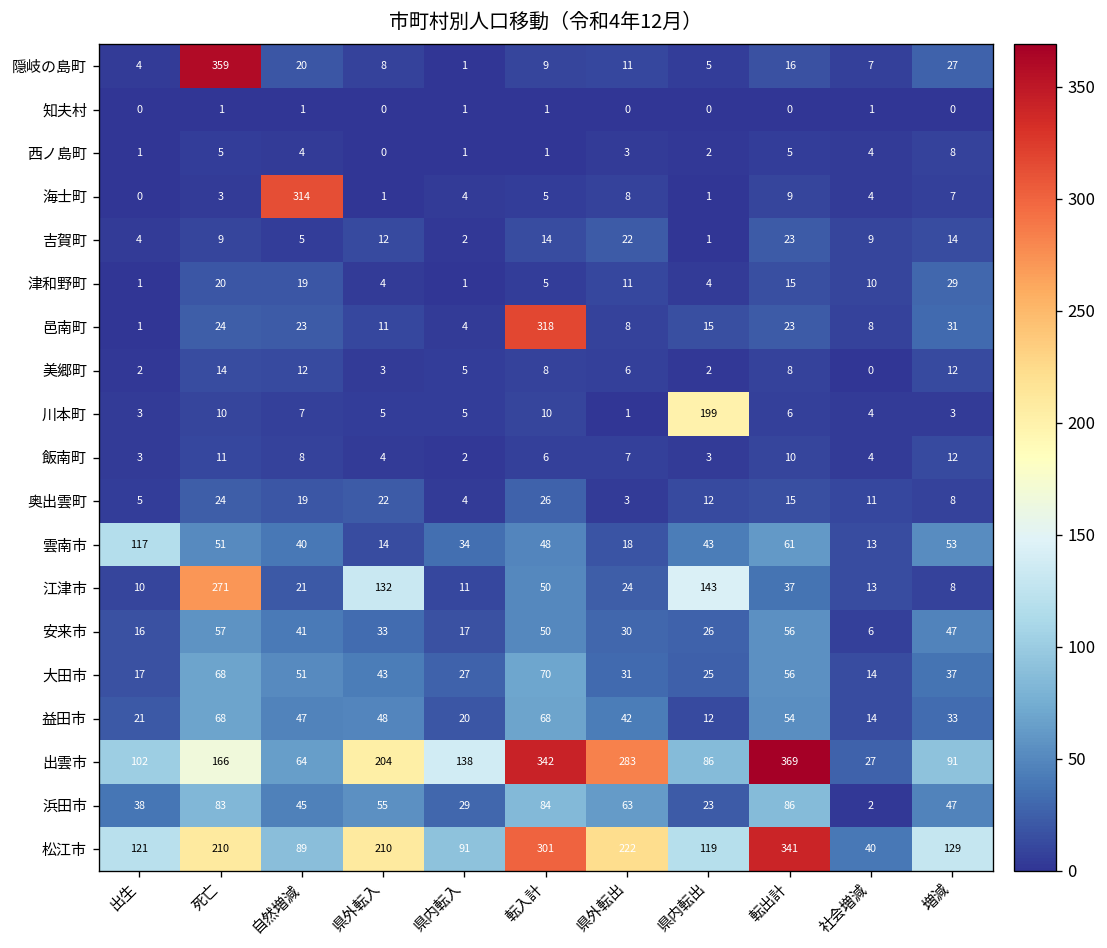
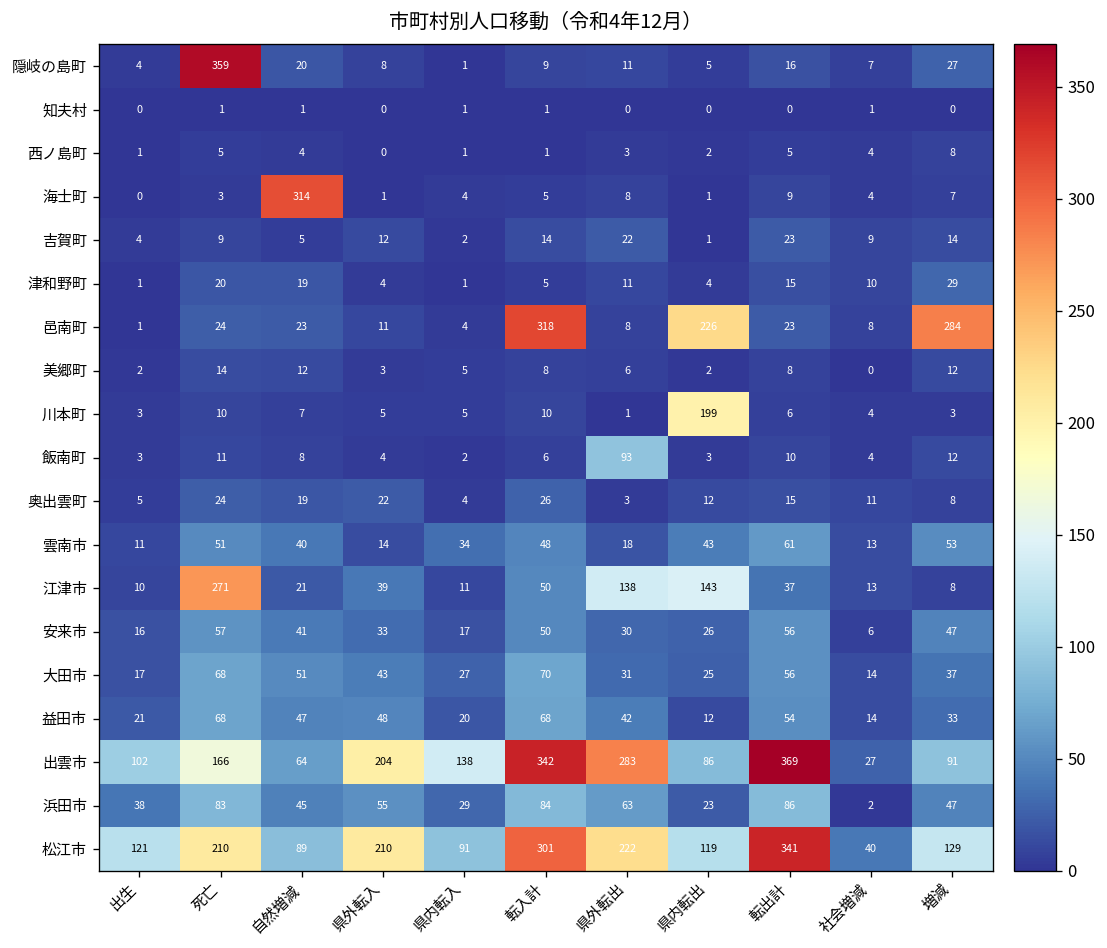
邑南町, 県内転出: 15 -> 226
邑南町, 増減: 31 -> 284
飯南町, 県外転出: 7 -> 93
雲南市, 出生: 117 -> 11
江津市, 県外転入: 132 -> 39
江津市, 県外転出: 24 -> 138
